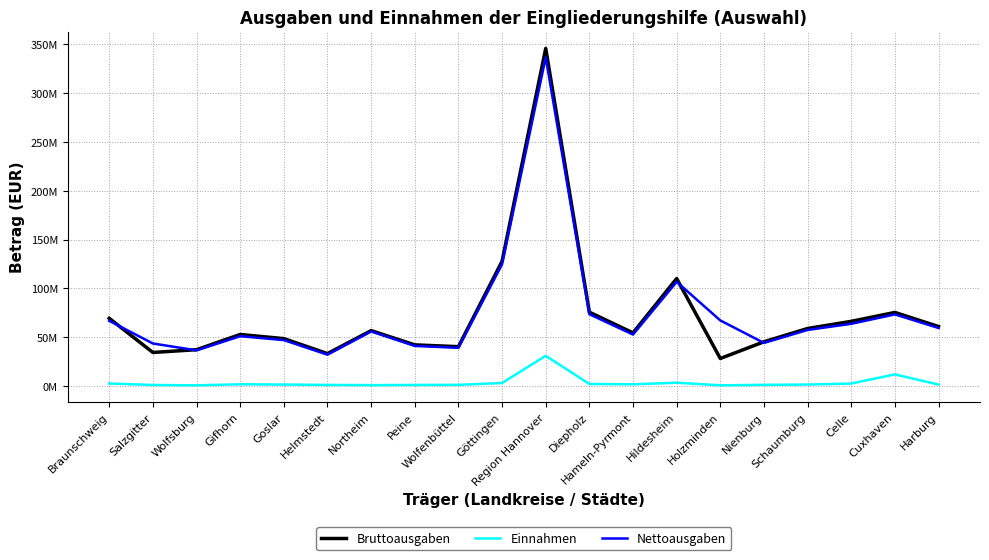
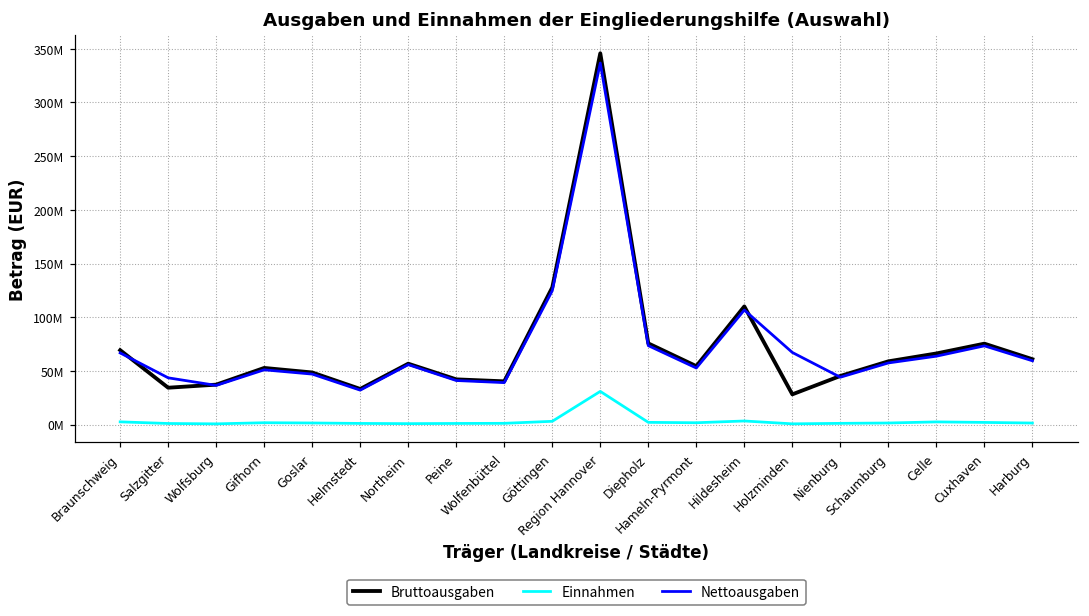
Einnahmen, Cuxhaven: 10000000 -> 0
